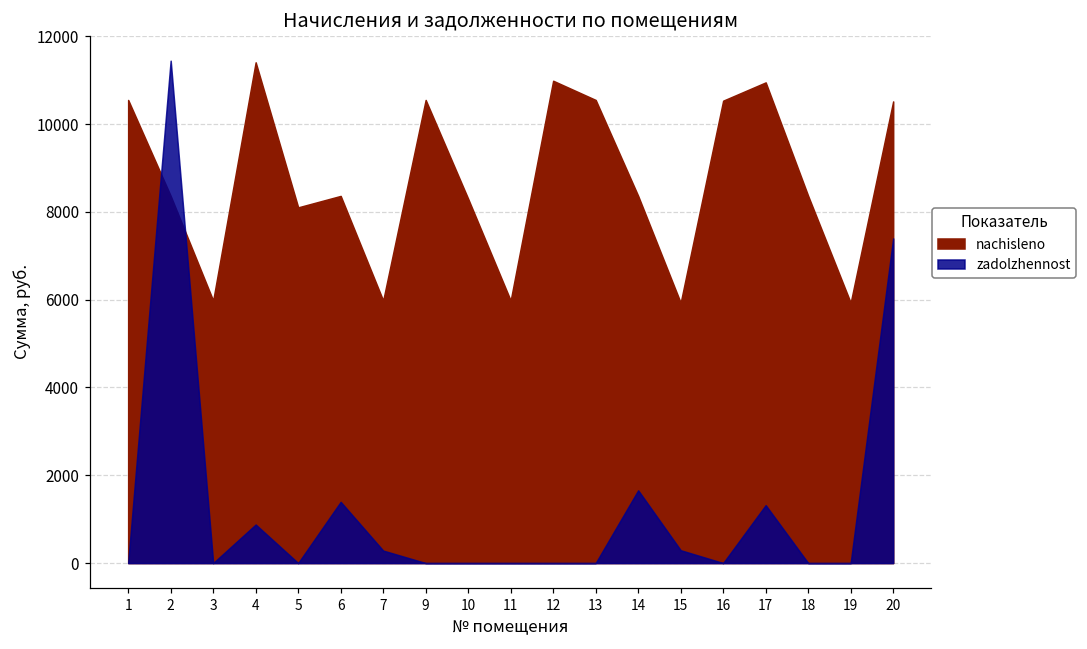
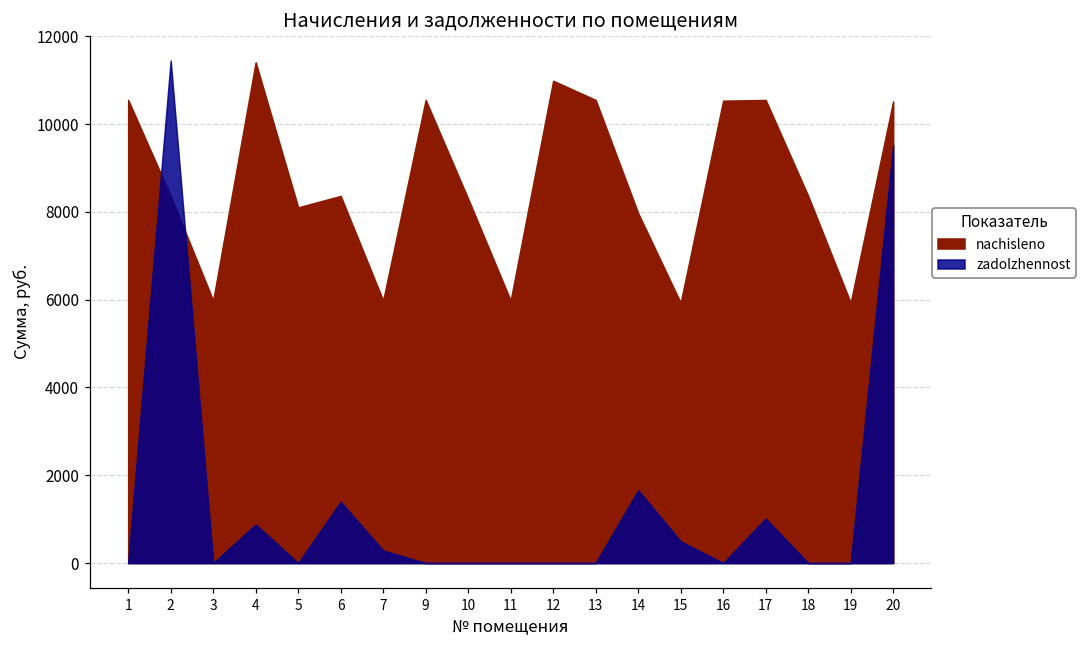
nachisleno, 14: 8400 -> 8000
zadolzhennost, 15: 300 -> 500
nachisleno, 17: 10900 -> 10500
zadolzhennost, 17: 1300 -> 1000
zadolzhennost, 20: 7400 -> 9500
